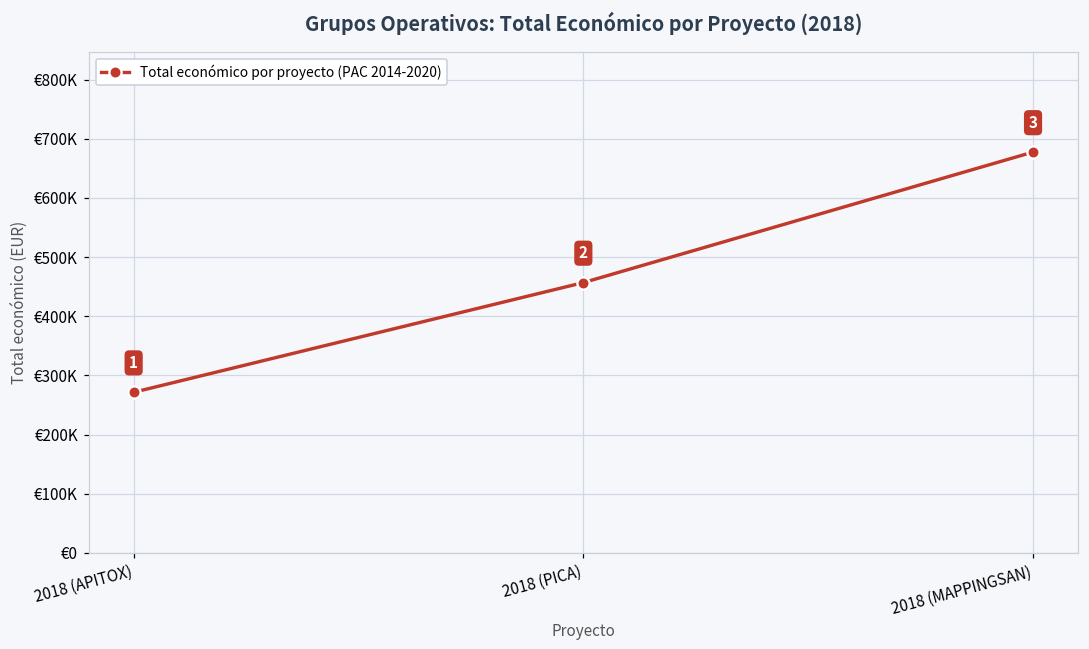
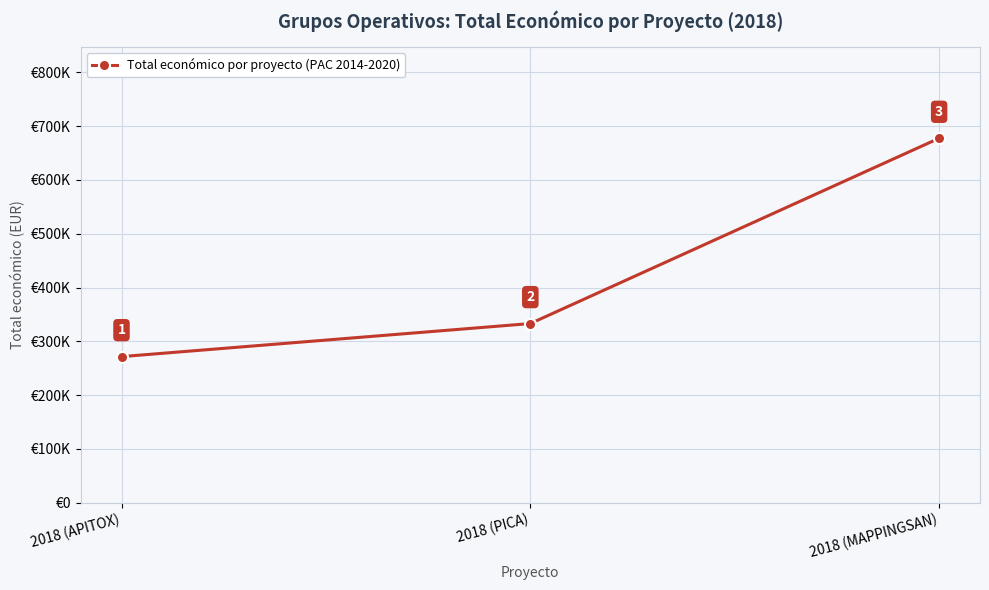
2018 (PICA): €460000 -> €330000
